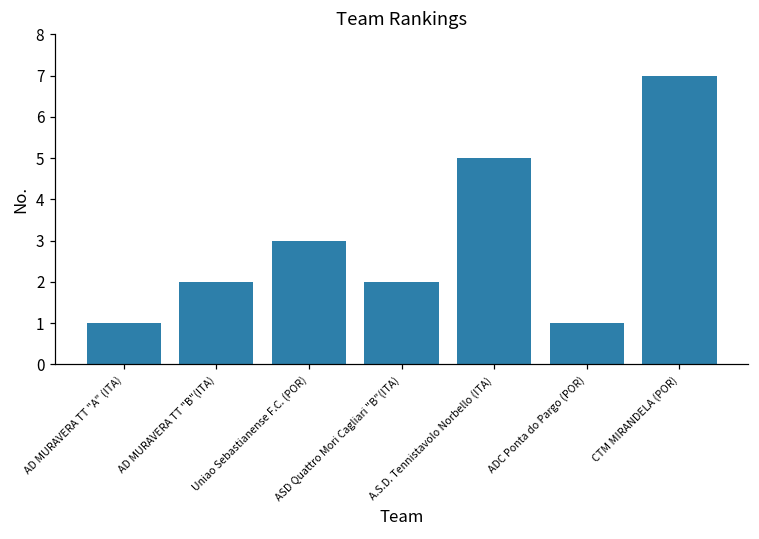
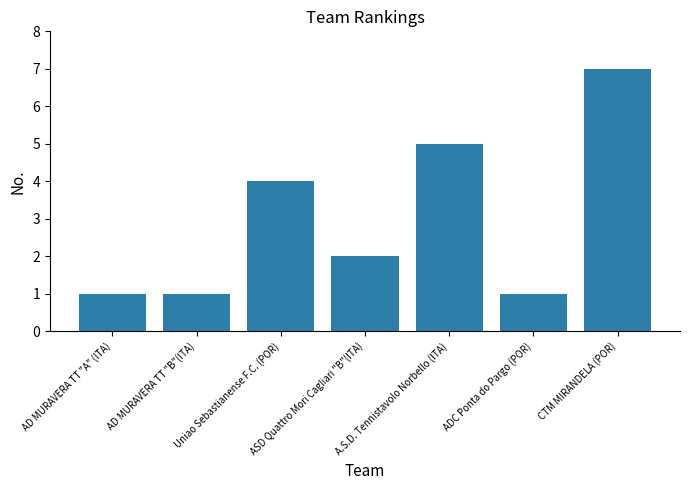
AD MURAVERA TT "B"(ITA): 2 -> 1
Uniao Sebastianense F.C. (POR): 3 -> 4
